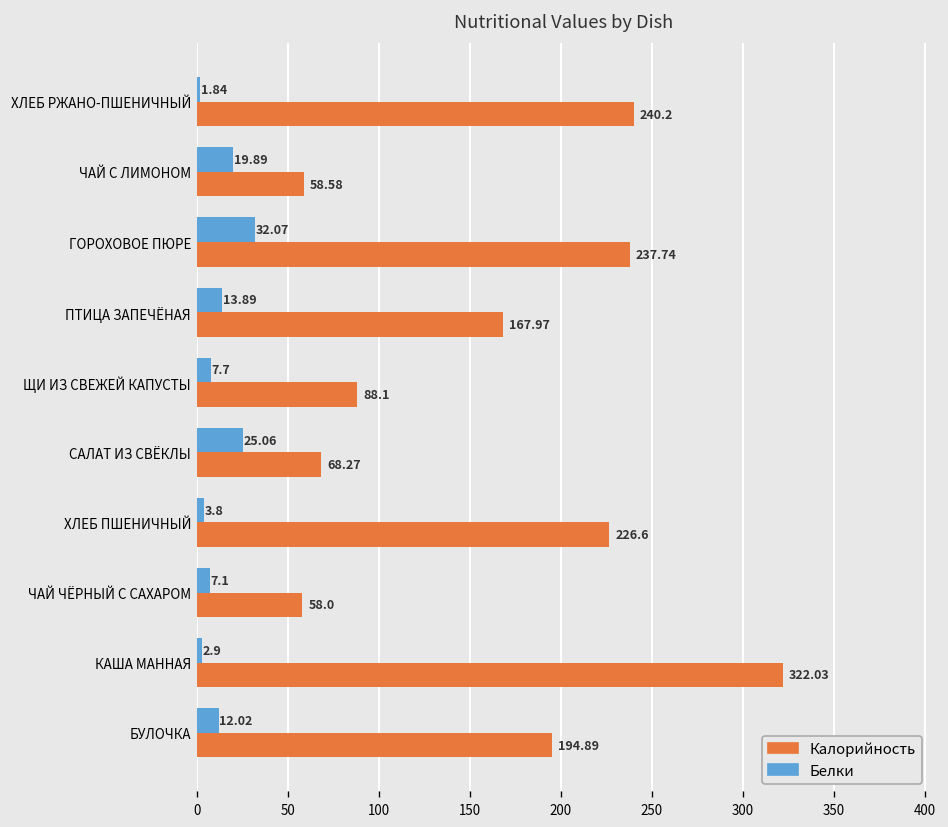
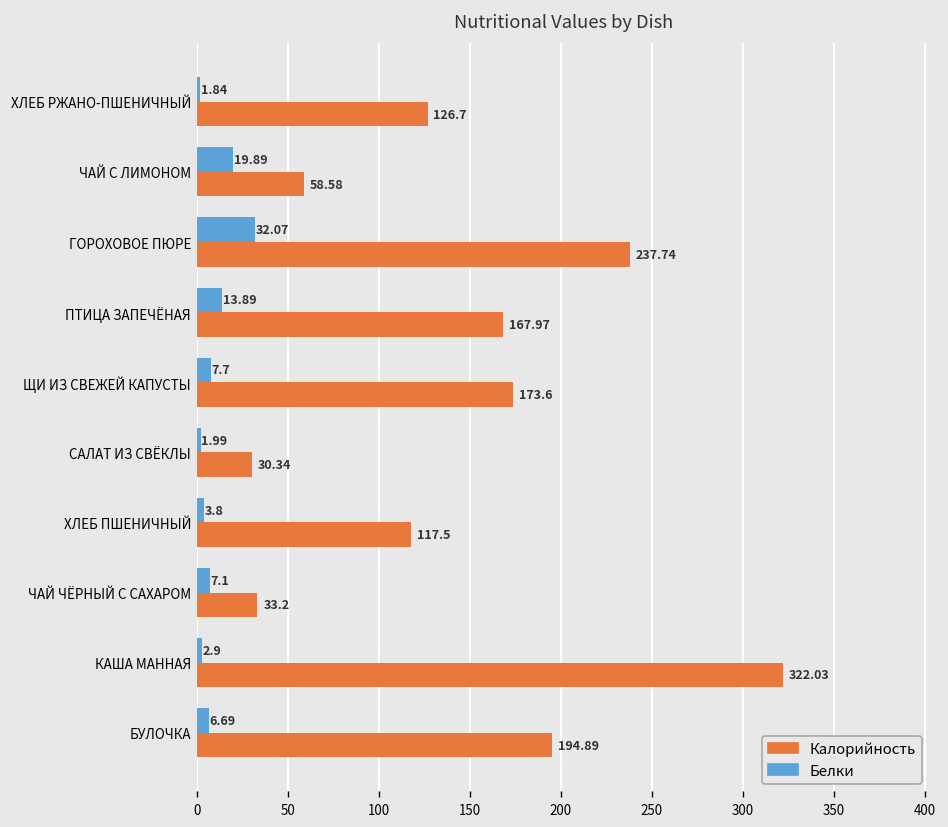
Калорийность, ХЛЕБ РЖАНО-ПШЕНИЧНЫЙ: 240.2 -> 126.7
Калорийность, ЩИ ИЗ СВЕЖЕЙ КАПУСТЫ: 88.1 -> 173.6
Белки, САЛАТ ИЗ СВЁКЛЫ: 25.06 -> 1.99
Калорийность, САЛАТ ИЗ СВЁКЛЫ: 68.27 -> 30.34
Калорийность, ХЛЕБ ПШЕНИЧНЫЙ: 226.6 -> 117.5
Калорийность, ЧАЙ ЧЁРНЫЙ С САХАРОМ: 58.0 -> 33.2
Белки, БУЛОЧКА: 12.02 -> 6.69
